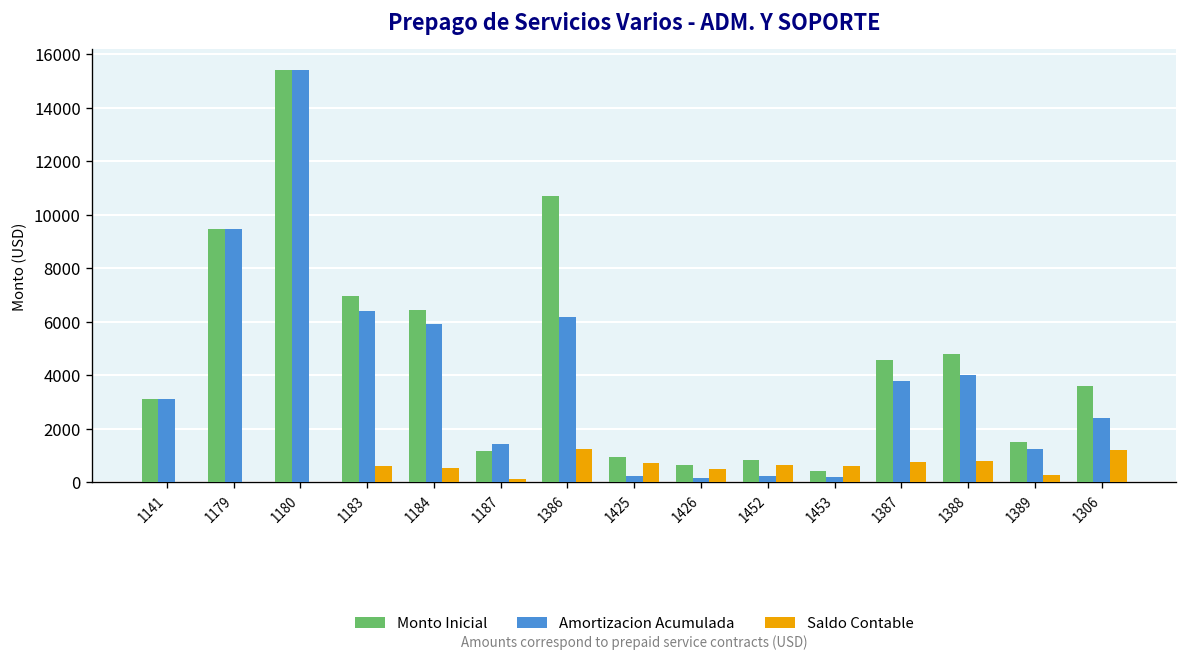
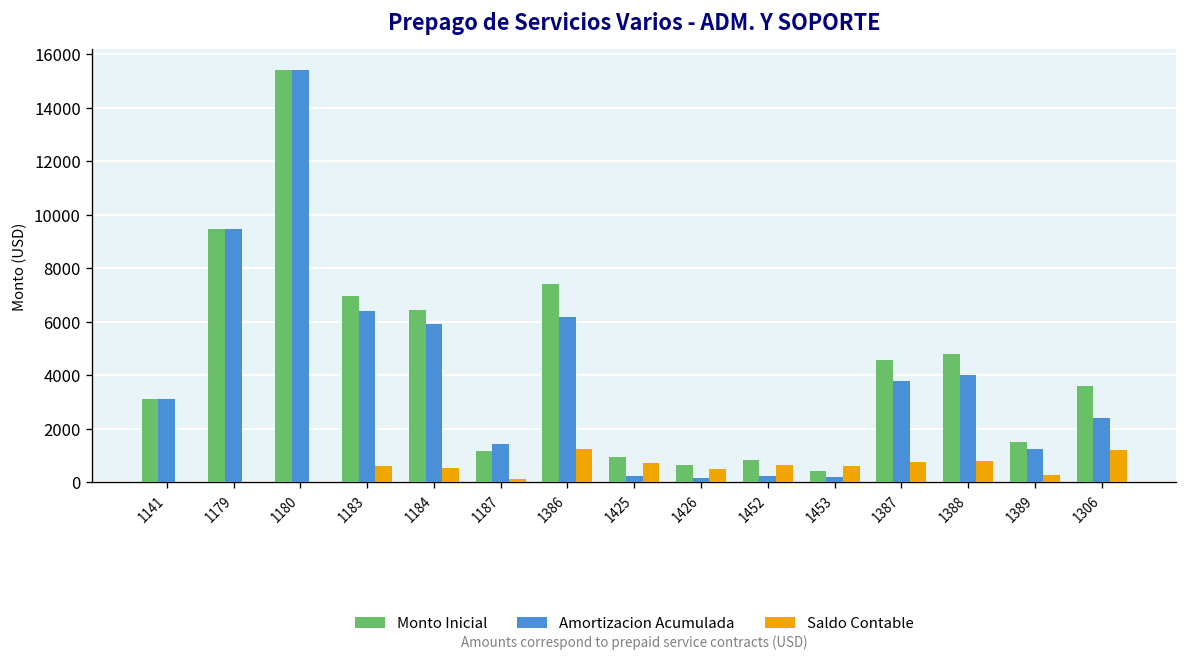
Monto Inicial, 1386: 10700 -> 7400
